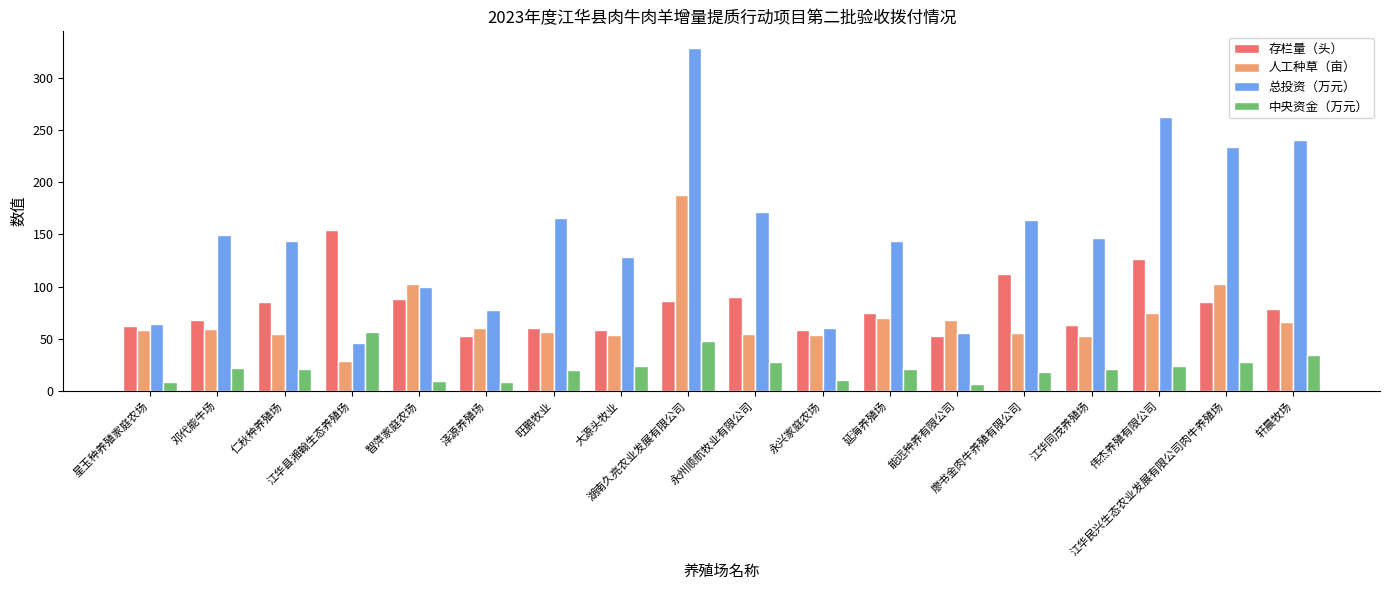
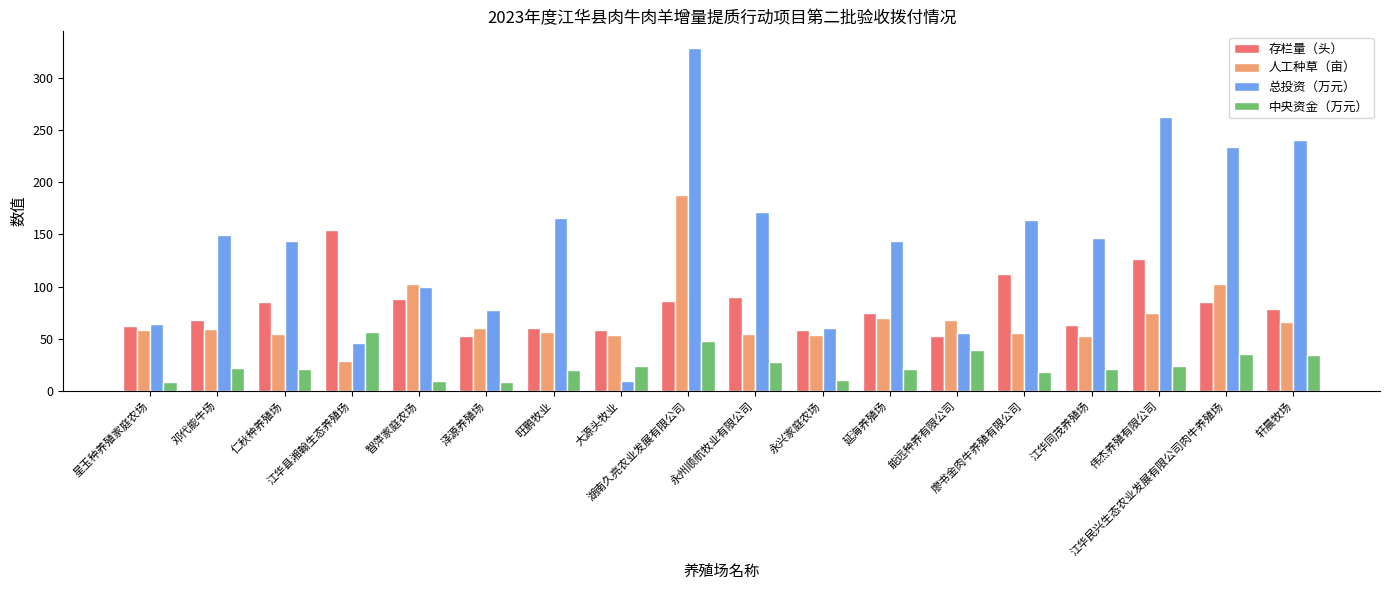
总投资（万元）, 大源头牧业: 128 -> 9
中央资金（万元）, 能远种养有限公司: 7 -> 39
中央资金（万元）, 江华民兴生态农业发展有限公司肉牛养殖场: 27 -> 35
